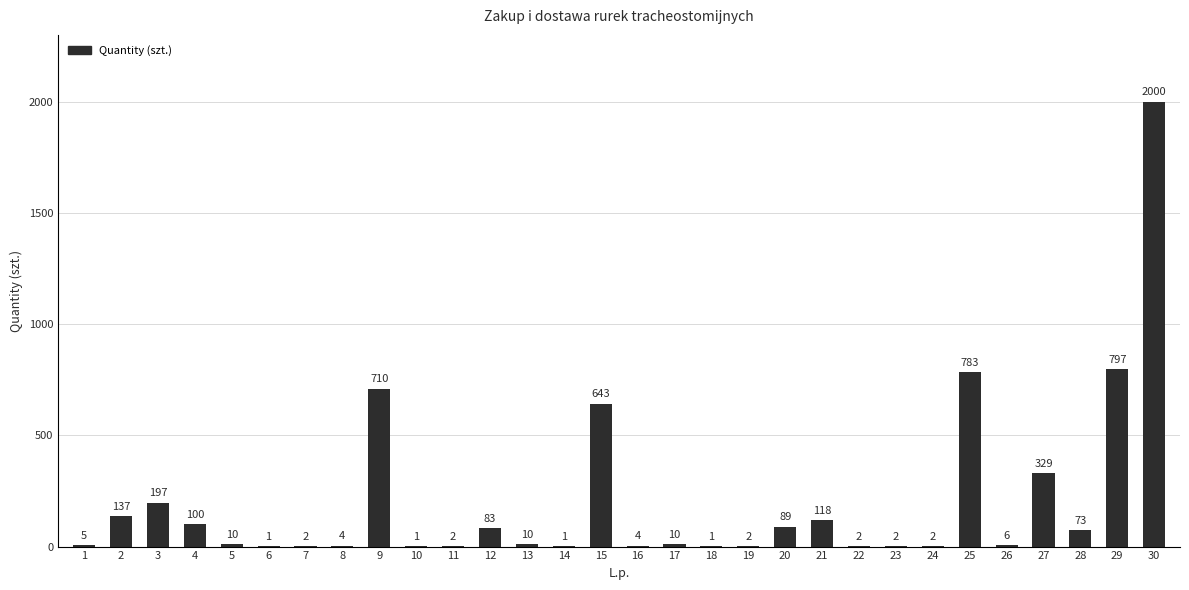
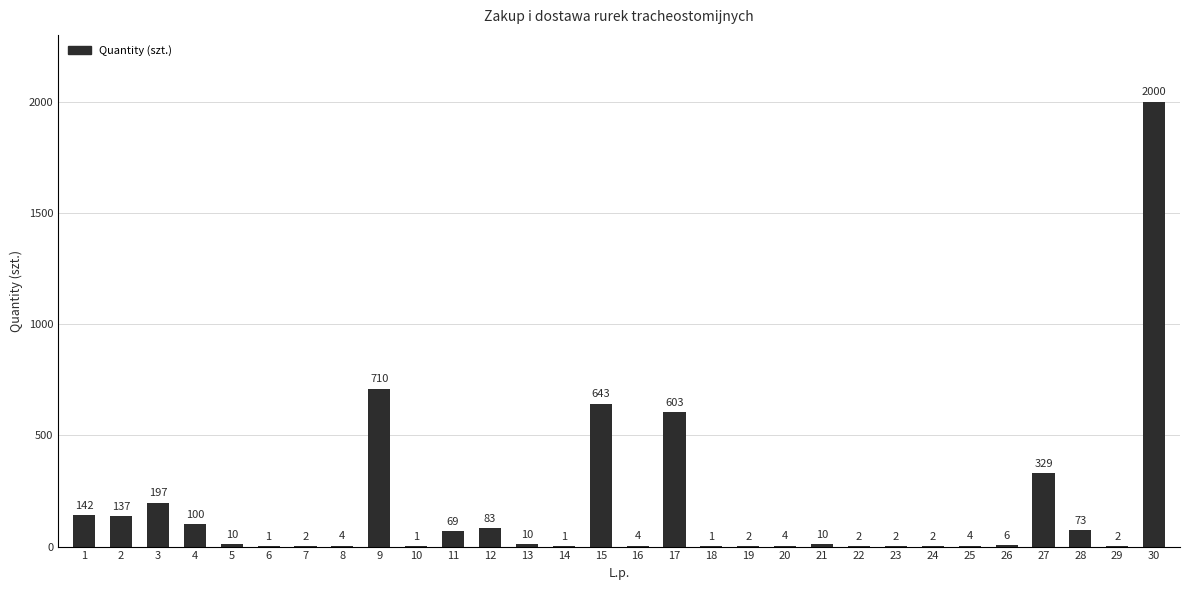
1: 5 -> 142
11: 2 -> 69
17: 10 -> 603
20: 89 -> 4
21: 118 -> 10
25: 783 -> 4
29: 797 -> 2
